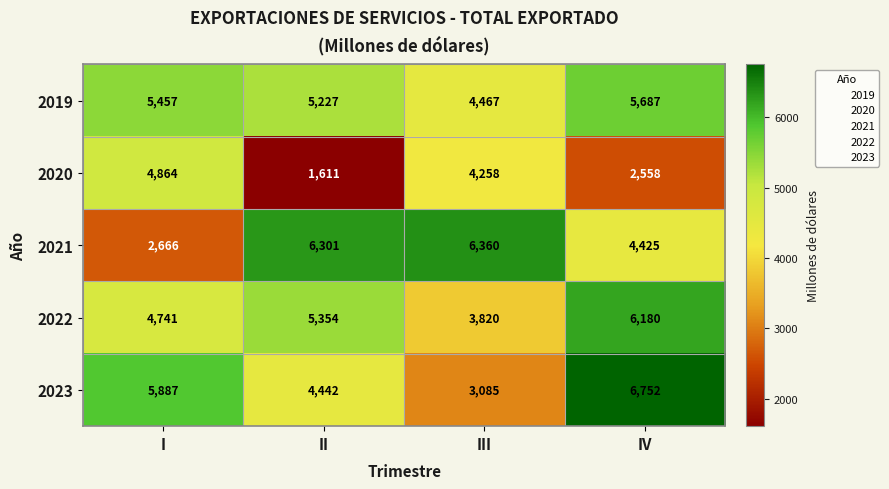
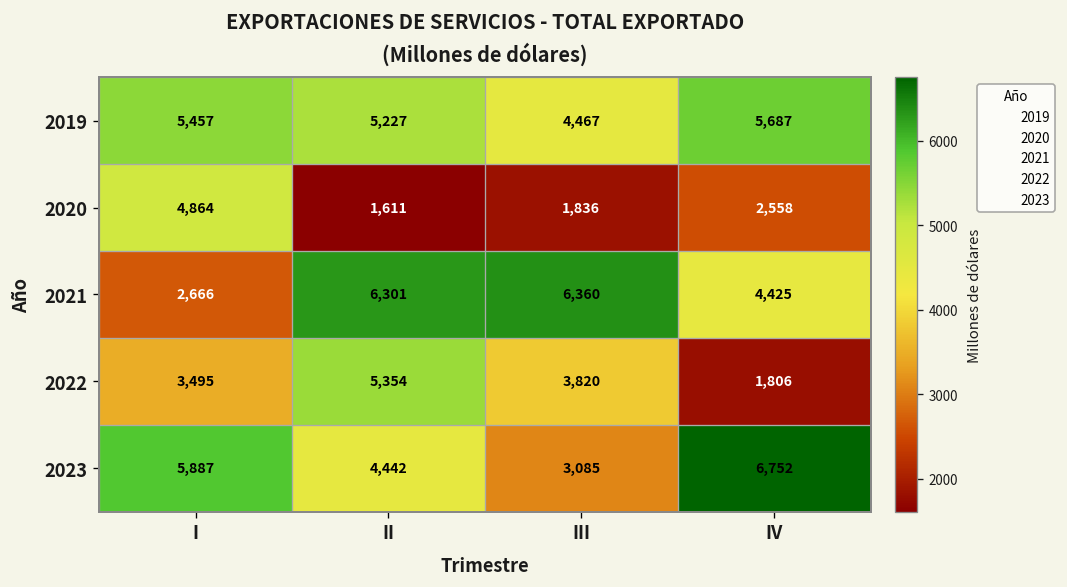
2020, III: 4,258 -> 1,836
2022, I: 4,741 -> 3,495
2022, IV: 6,180 -> 1,806
